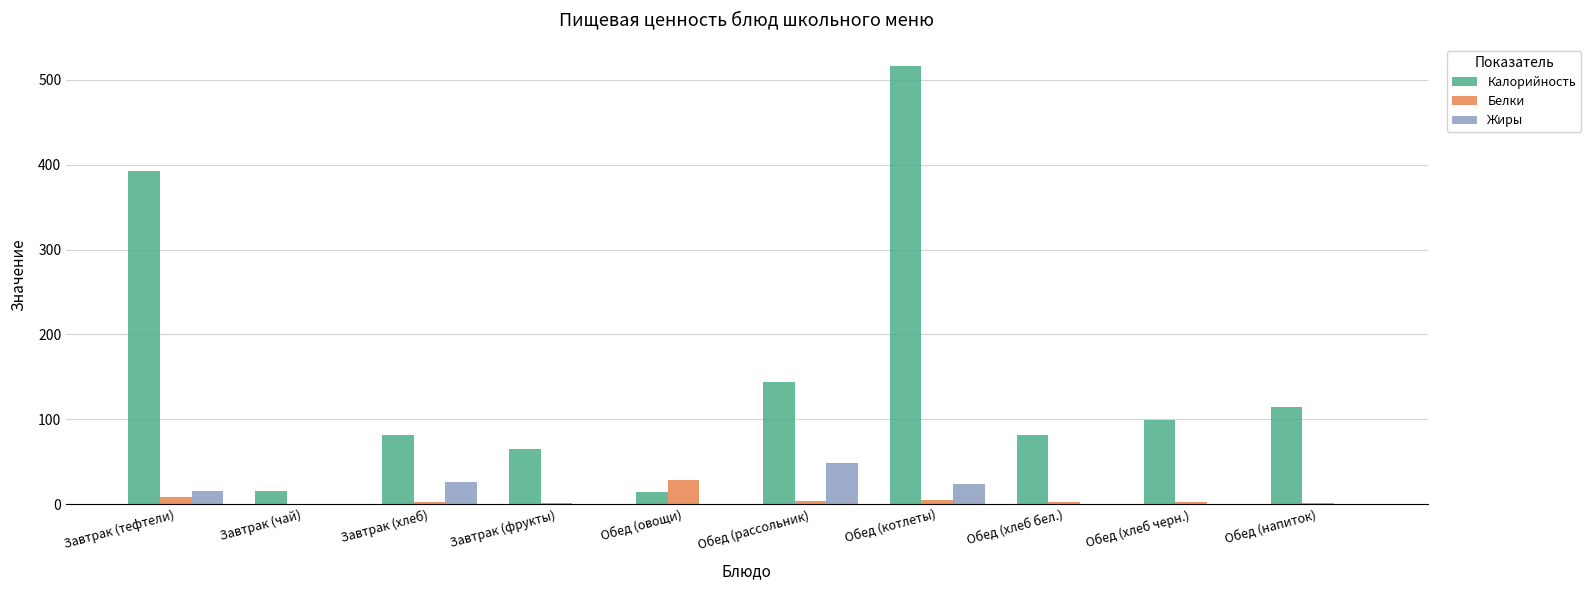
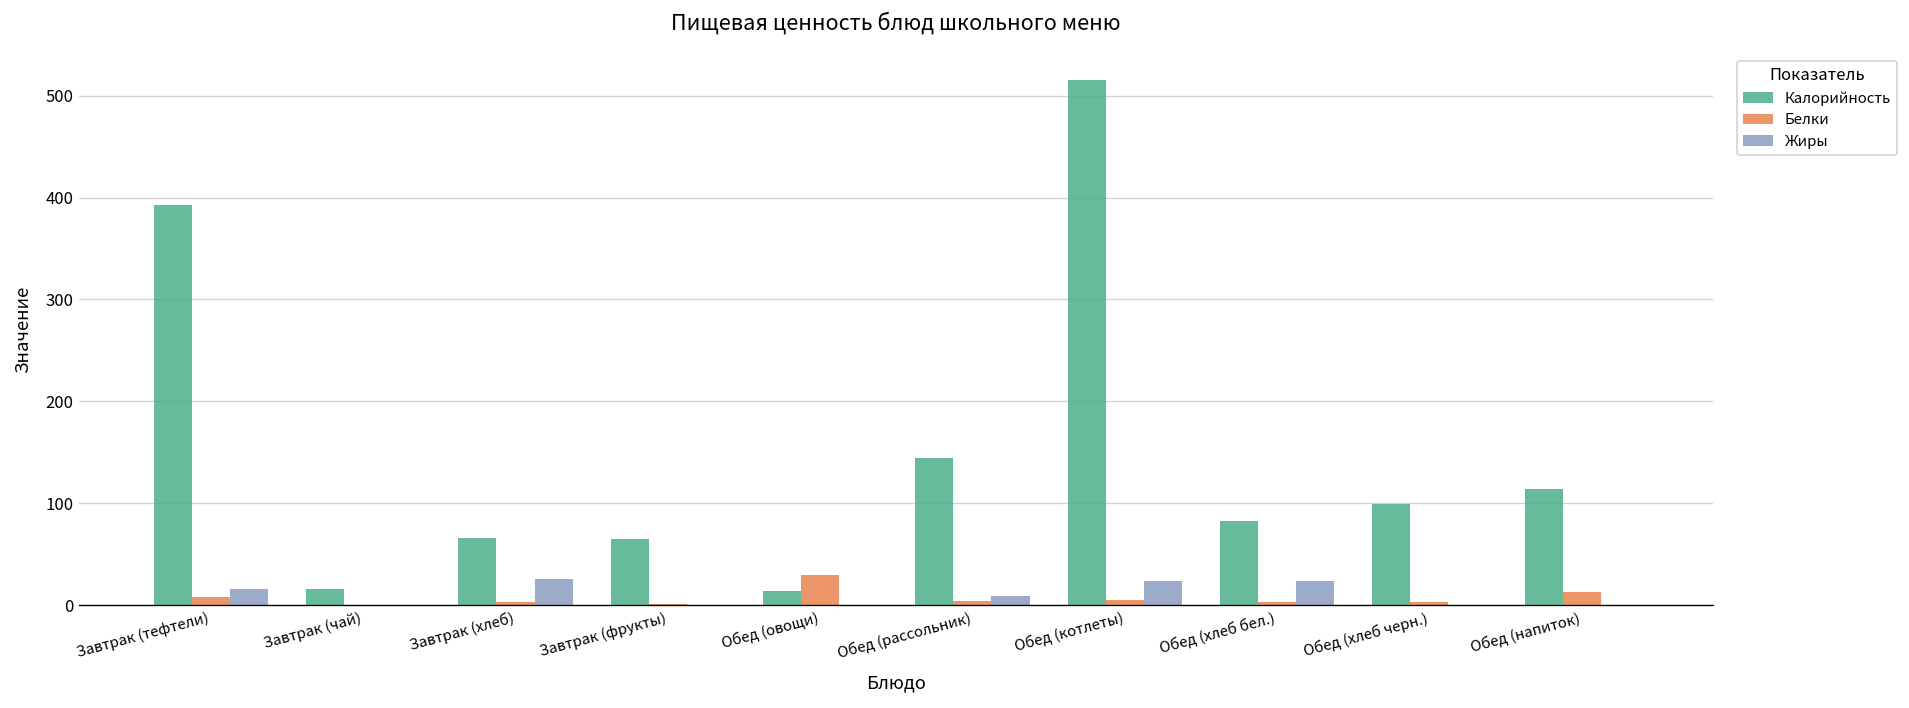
Калорийность, Завтрак (хлеб): 80 -> 70
Жиры, Обед (рассольник): 50 -> 10
Жиры, Обед (хлеб бел.): 0 -> 20
Белки, Обед (напиток): 0 -> 10
